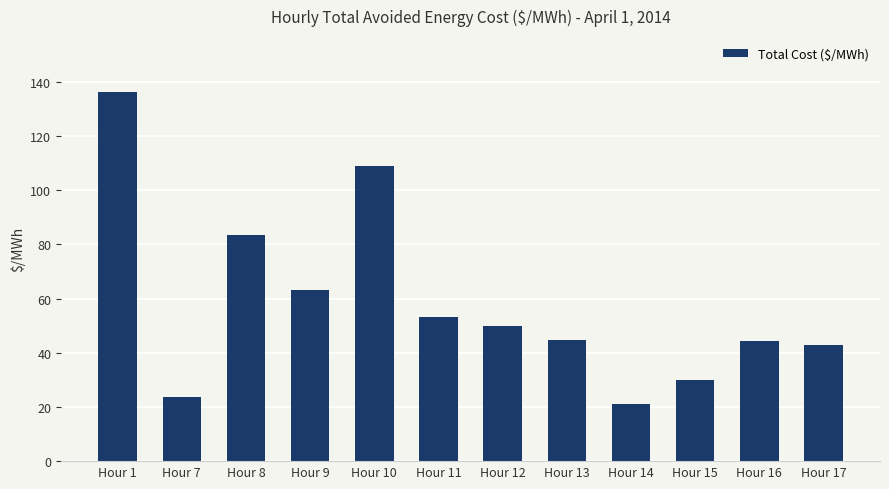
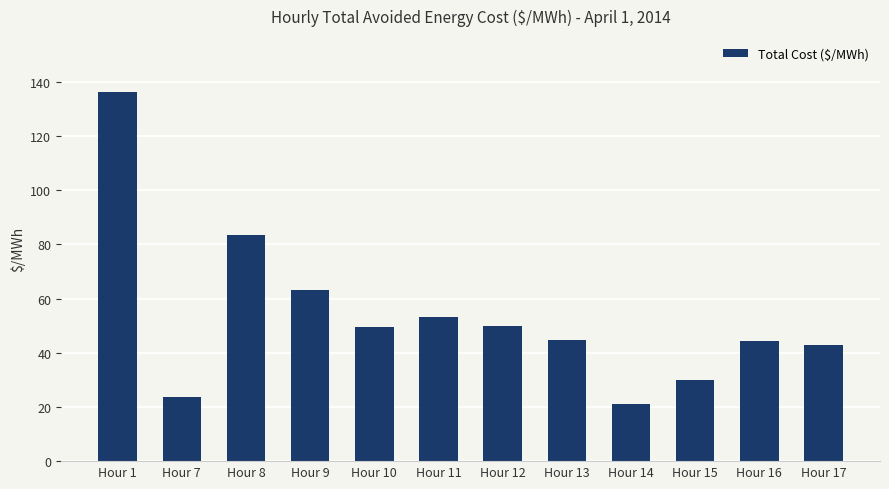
Hour 10: 109 -> 49
